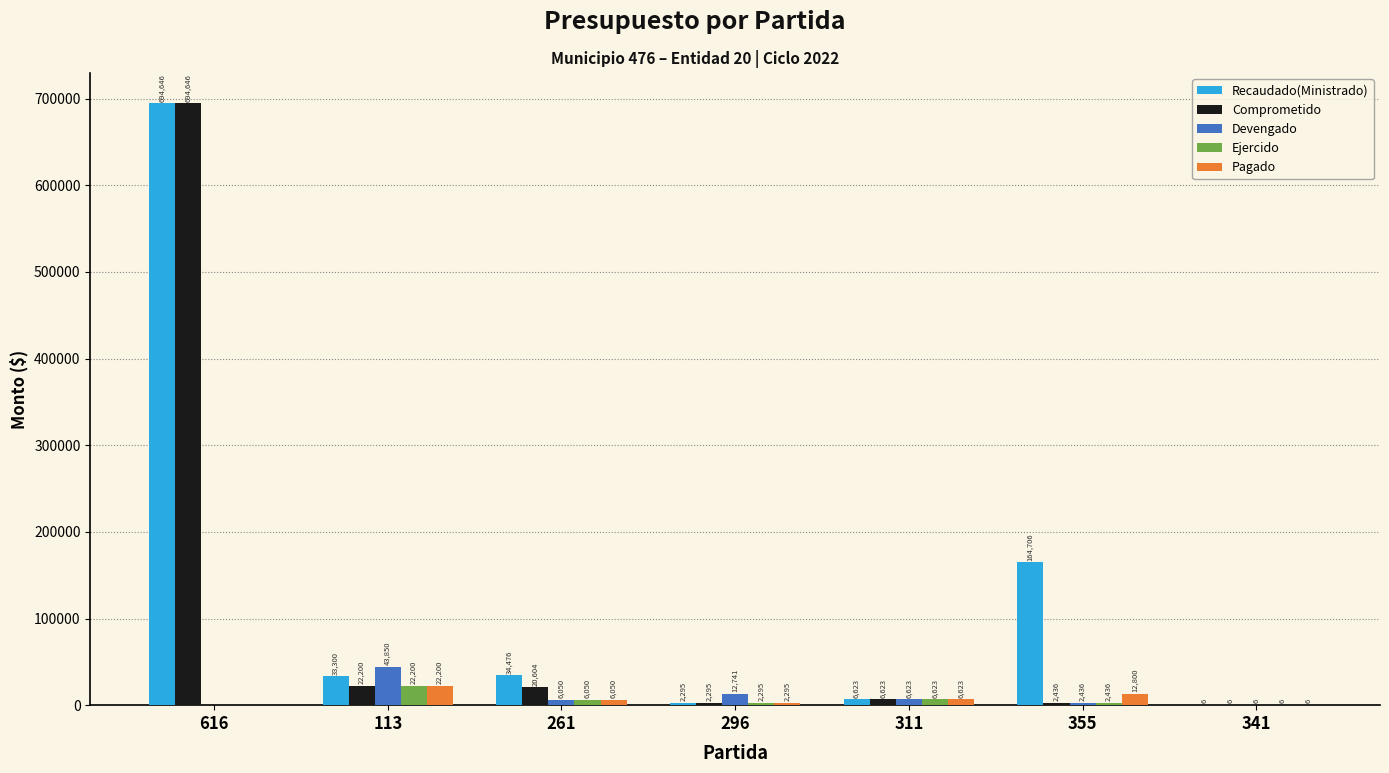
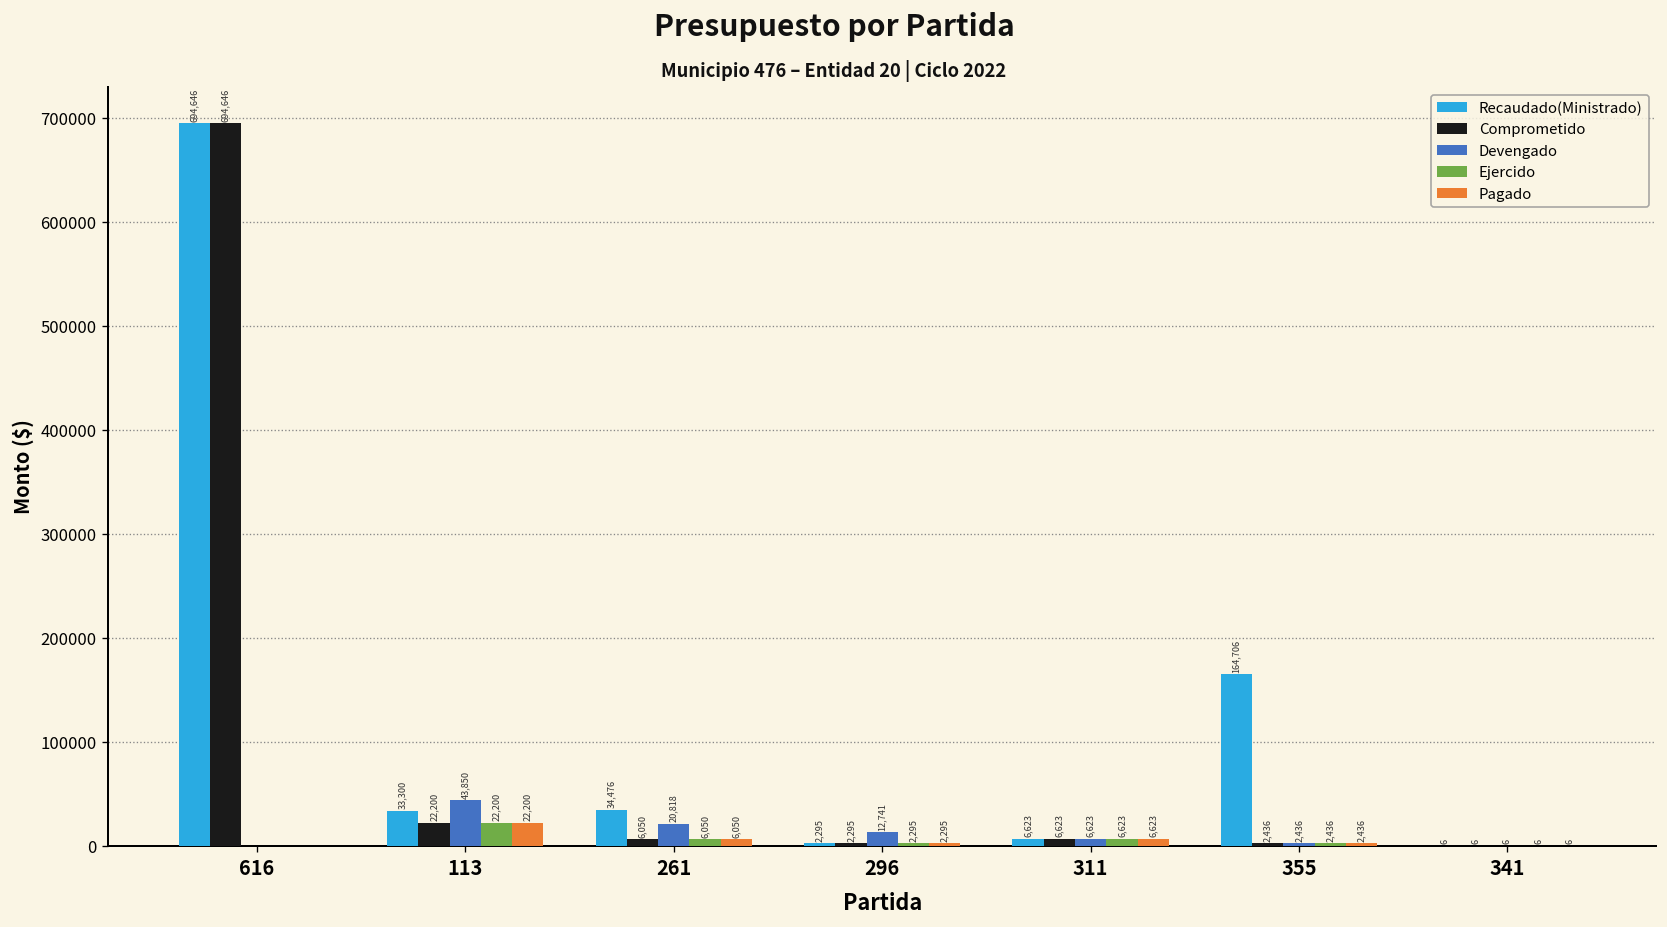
Comprometido, 261: 20,604 -> 6,050
Devengado, 261: 6,050 -> 20,818
Pagado, 355: 12,800 -> 2,436
